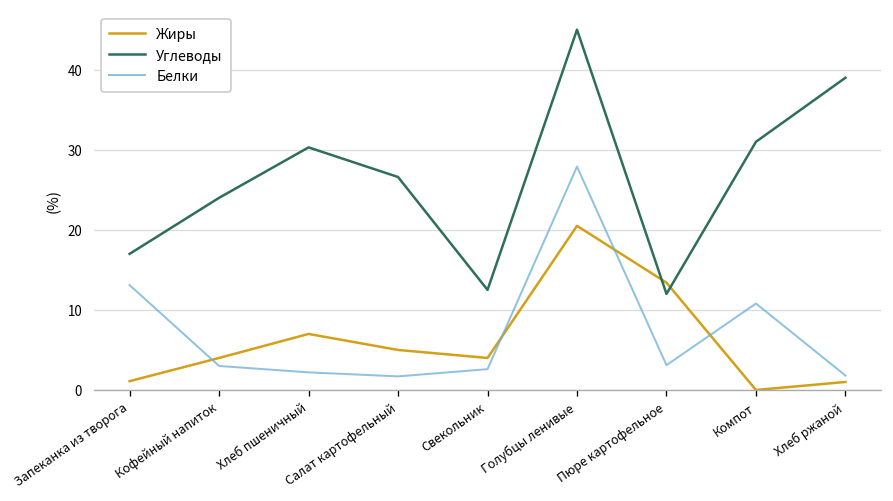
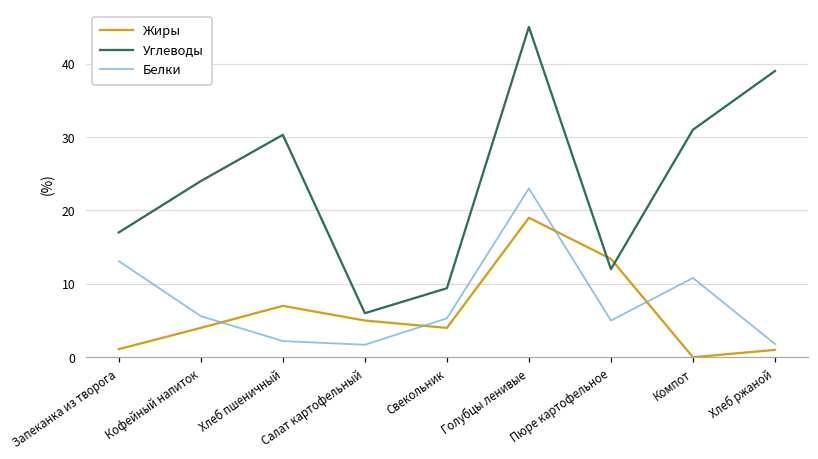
Белки, Кофейный напиток: 3 -> 6
Углеводы, Салат картофельный: 27 -> 6
Углеводы, Свекольник: 13 -> 9
Белки, Свекольник: 3 -> 5
Жиры, Голубцы ленивые: 21 -> 19
Белки, Голубцы ленивые: 28 -> 23
Белки, Пюре картофельное: 3 -> 5
